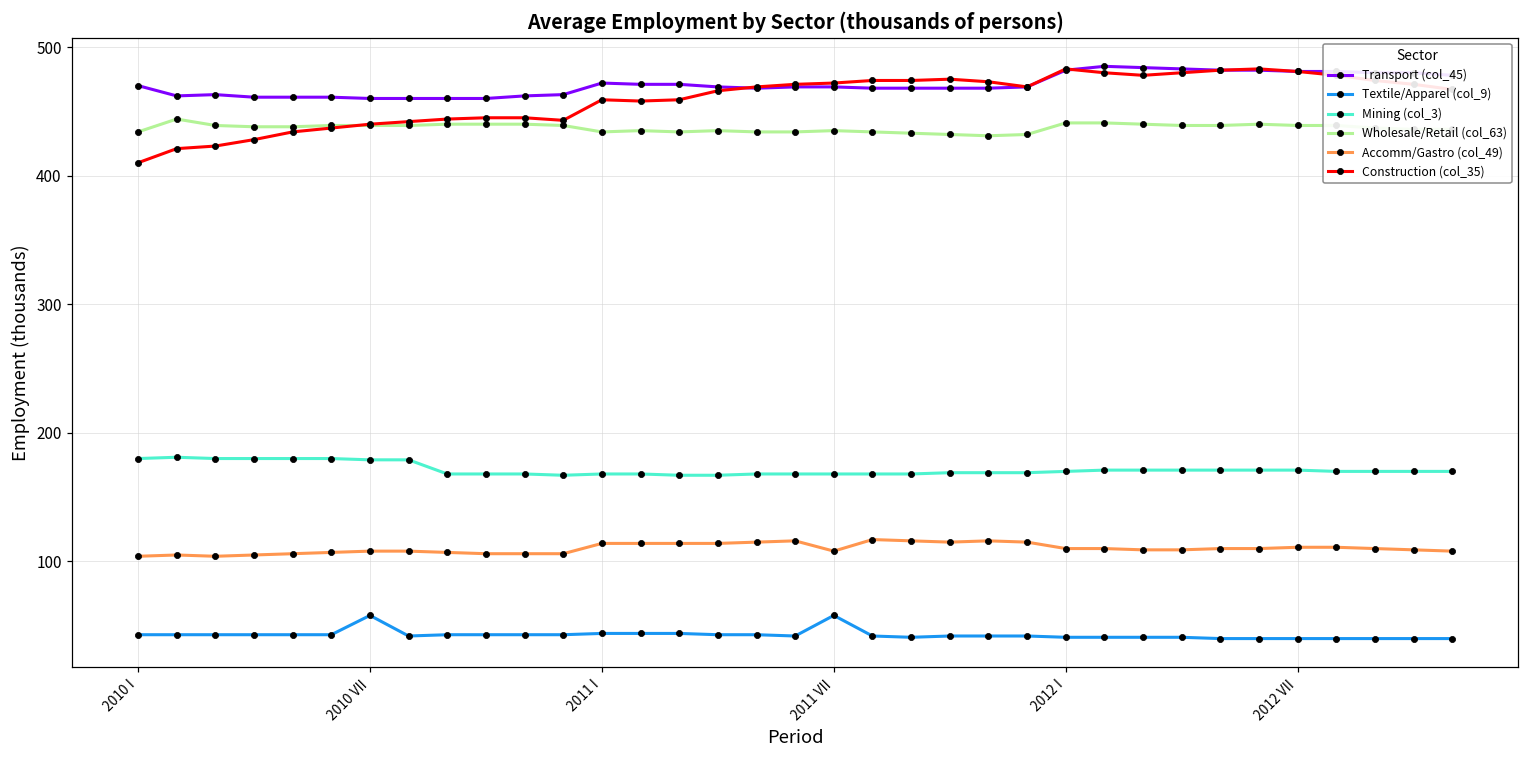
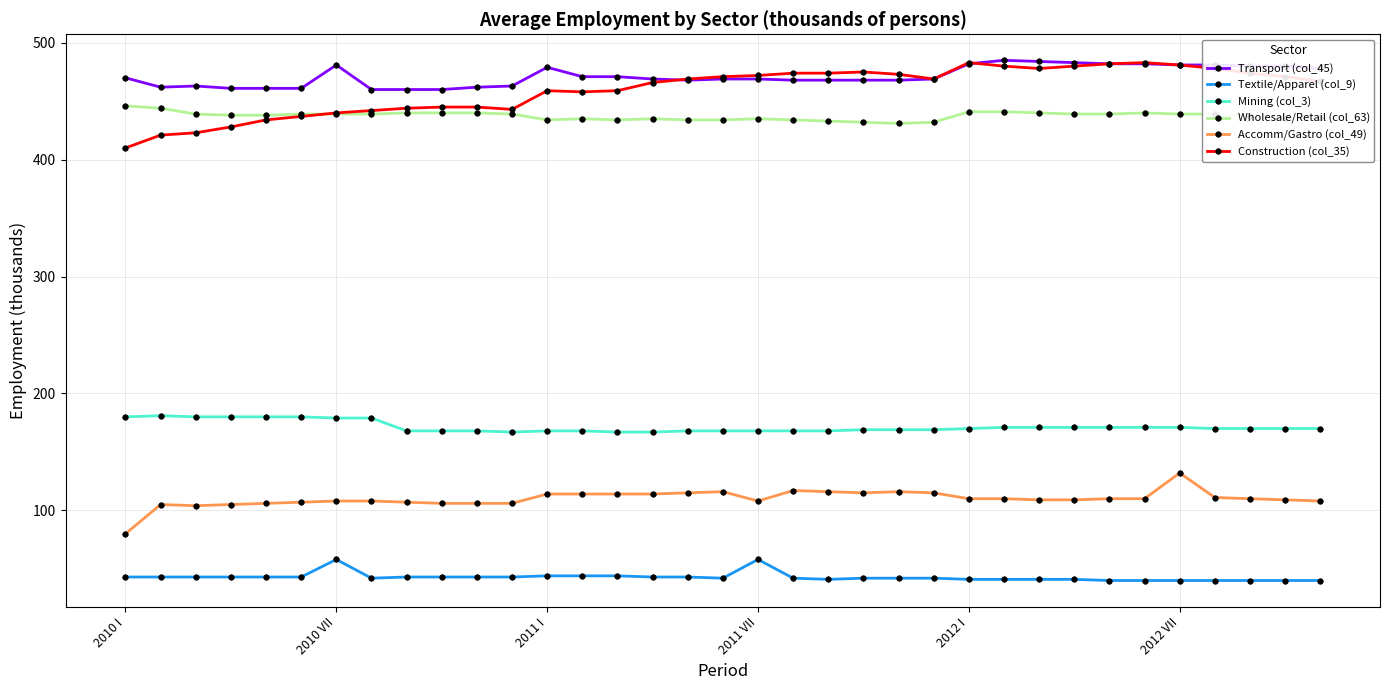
Wholesale/Retail (col_63), 2010 I: 434 -> 446
Accomm/Gastro (col_49), 2010 I: 104 -> 80
Transport (col_45), 2010 VII: 460 -> 481
Transport (col_45), 2011 I: 472 -> 479
Accomm/Gastro (col_49), 2012 VII: 111 -> 132
